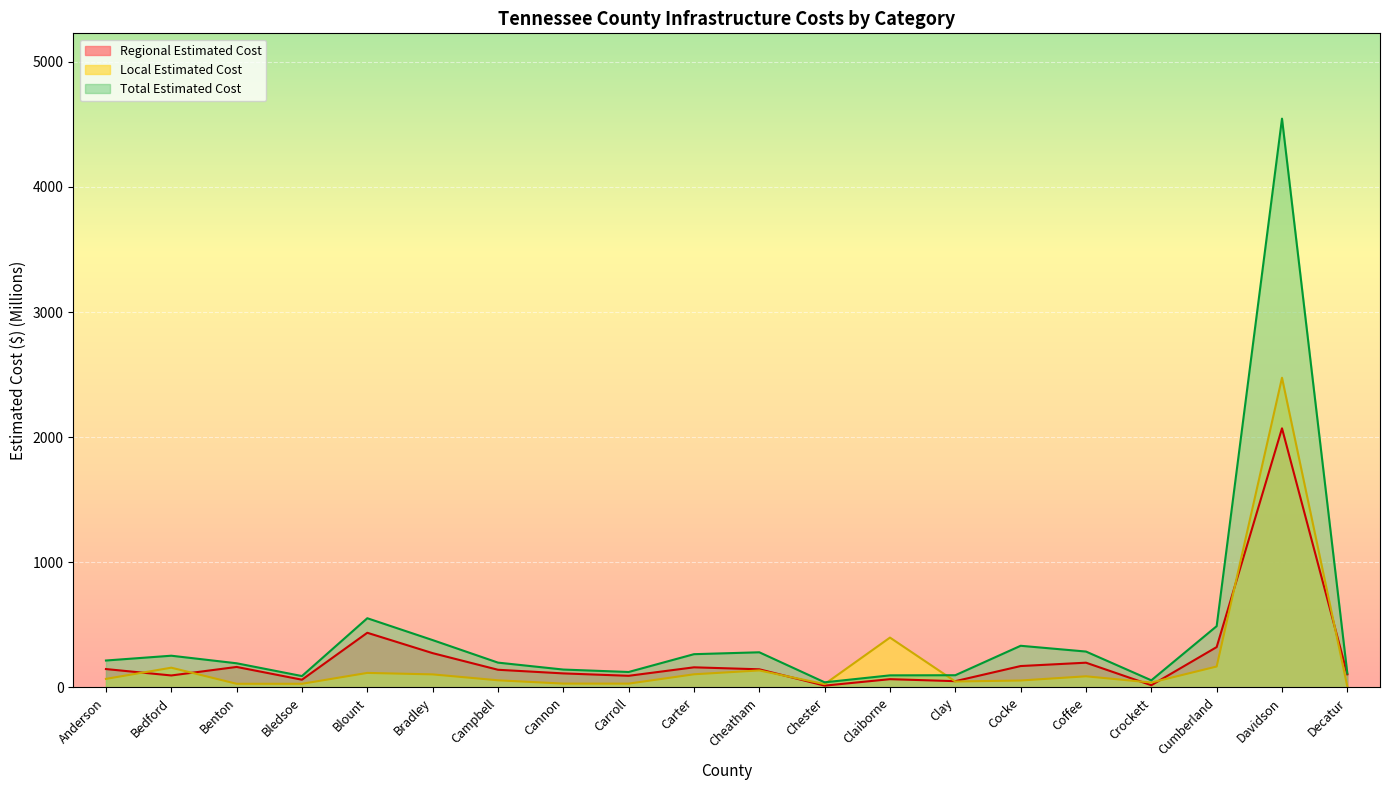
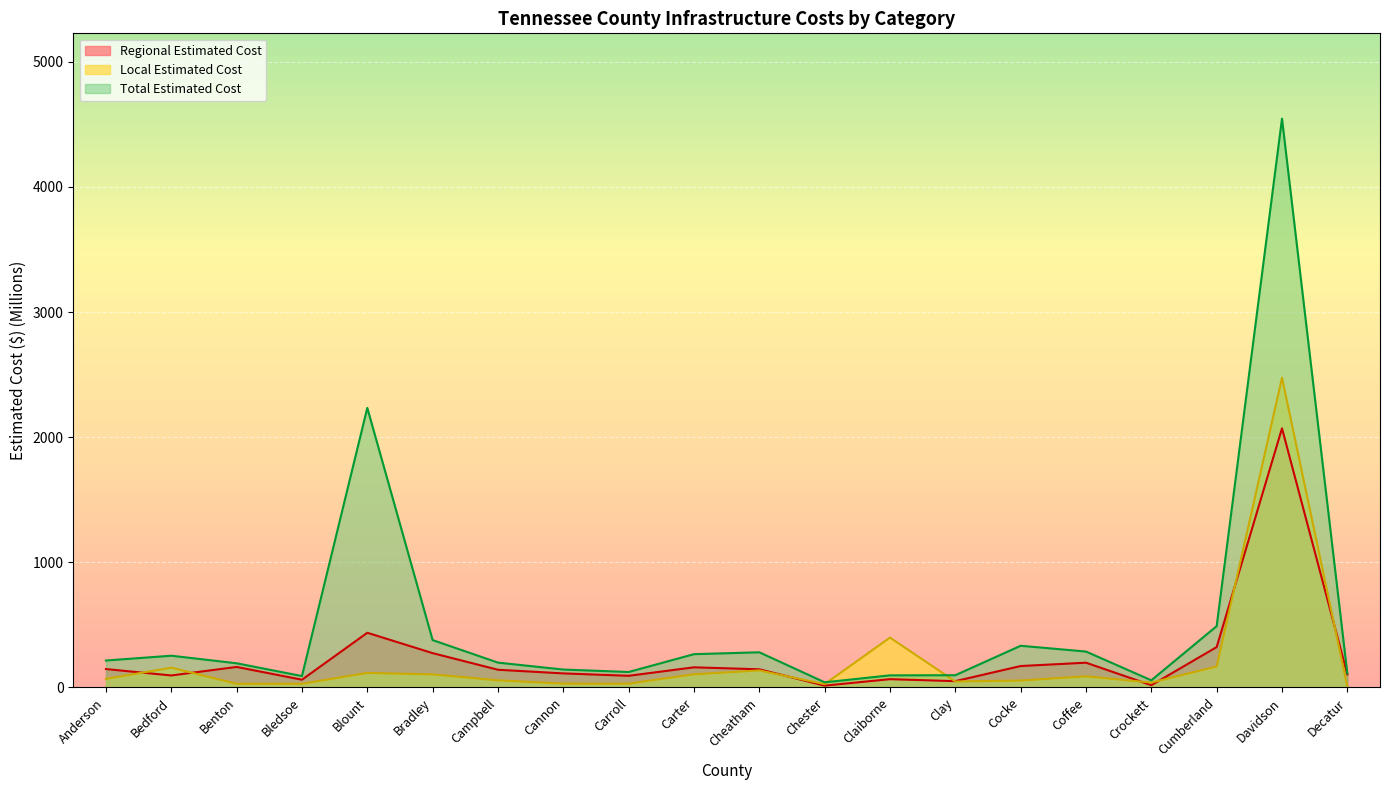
Total Estimated Cost, Blount: 550 -> 2230
